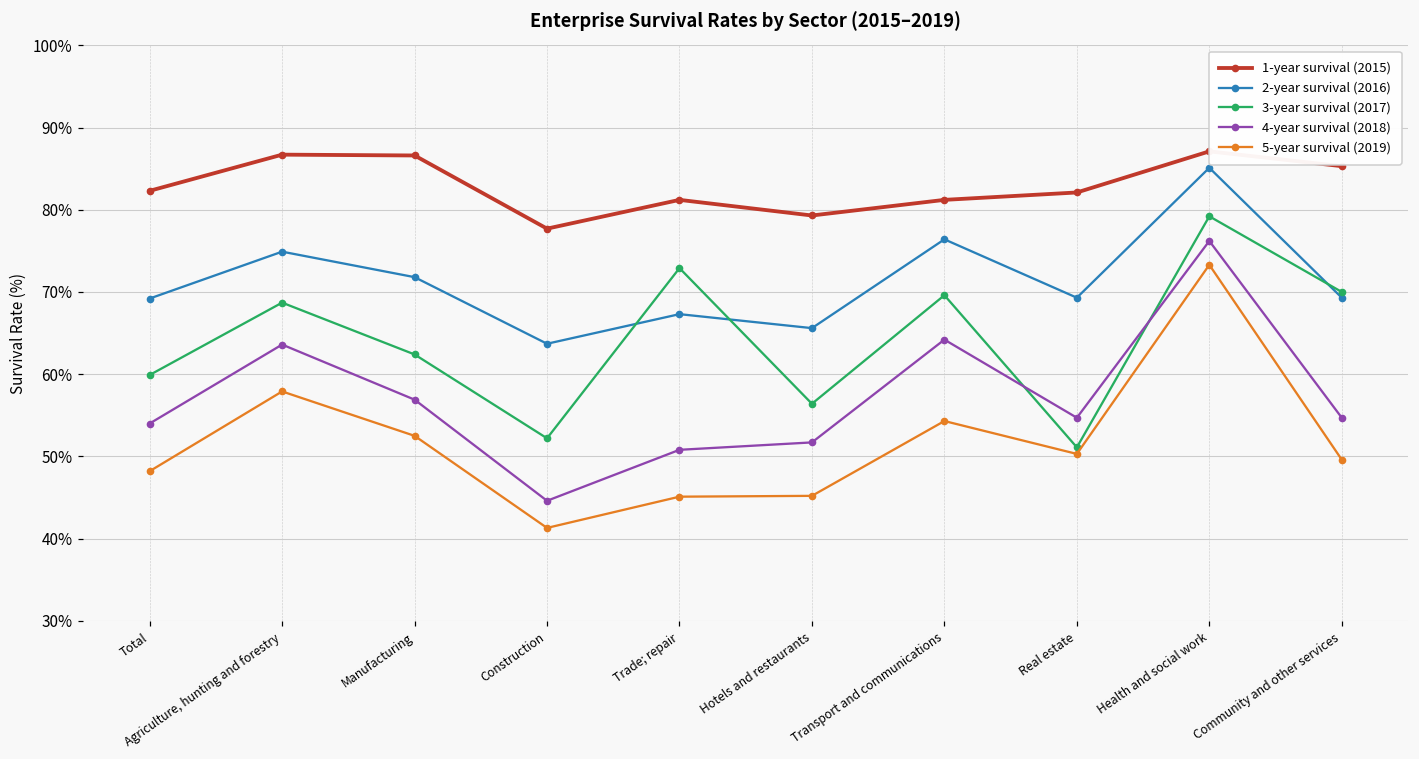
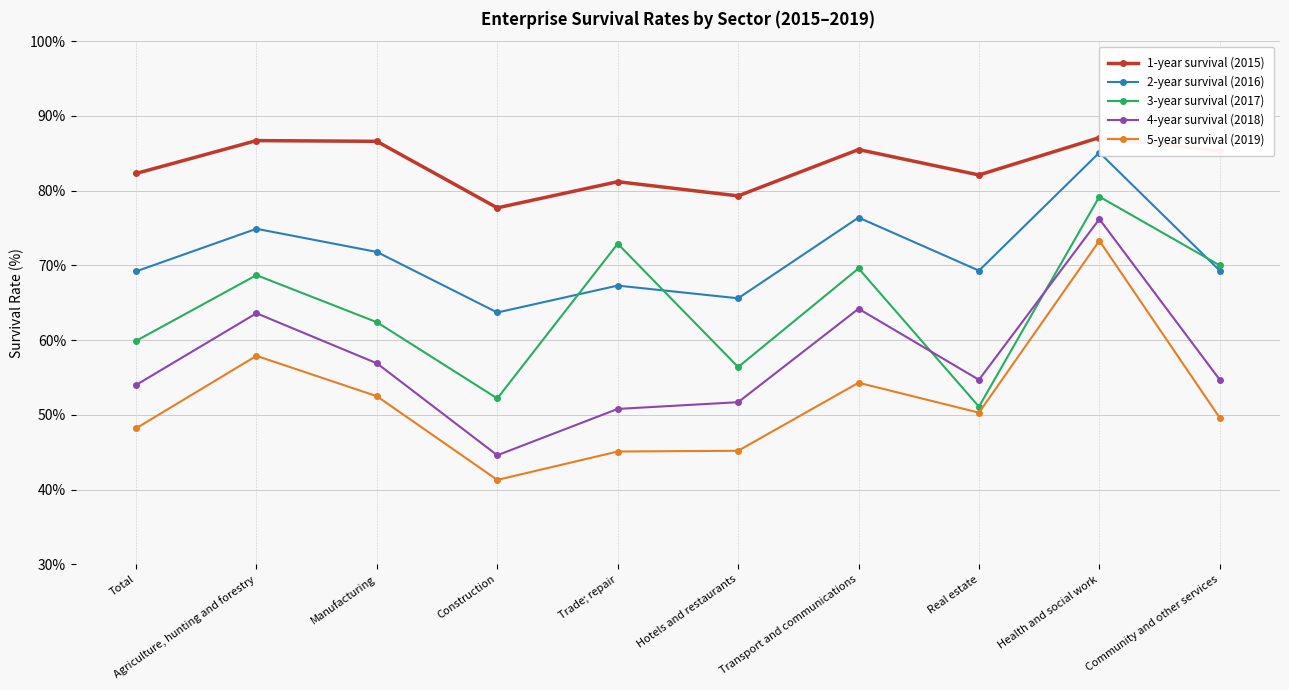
1-year survival (2015), Transport and communications: 81% -> 86%
